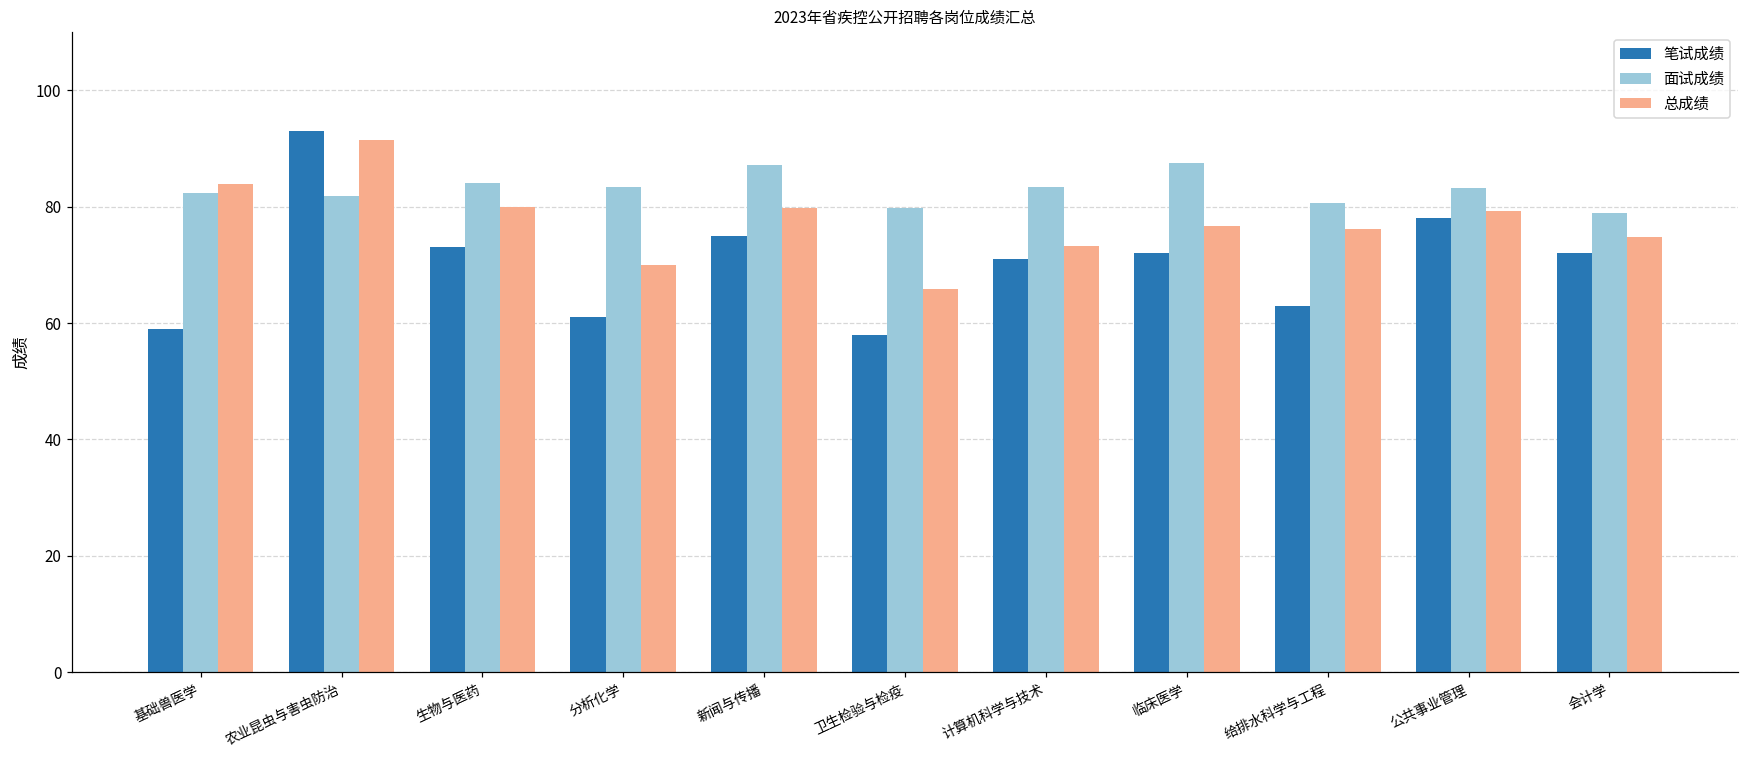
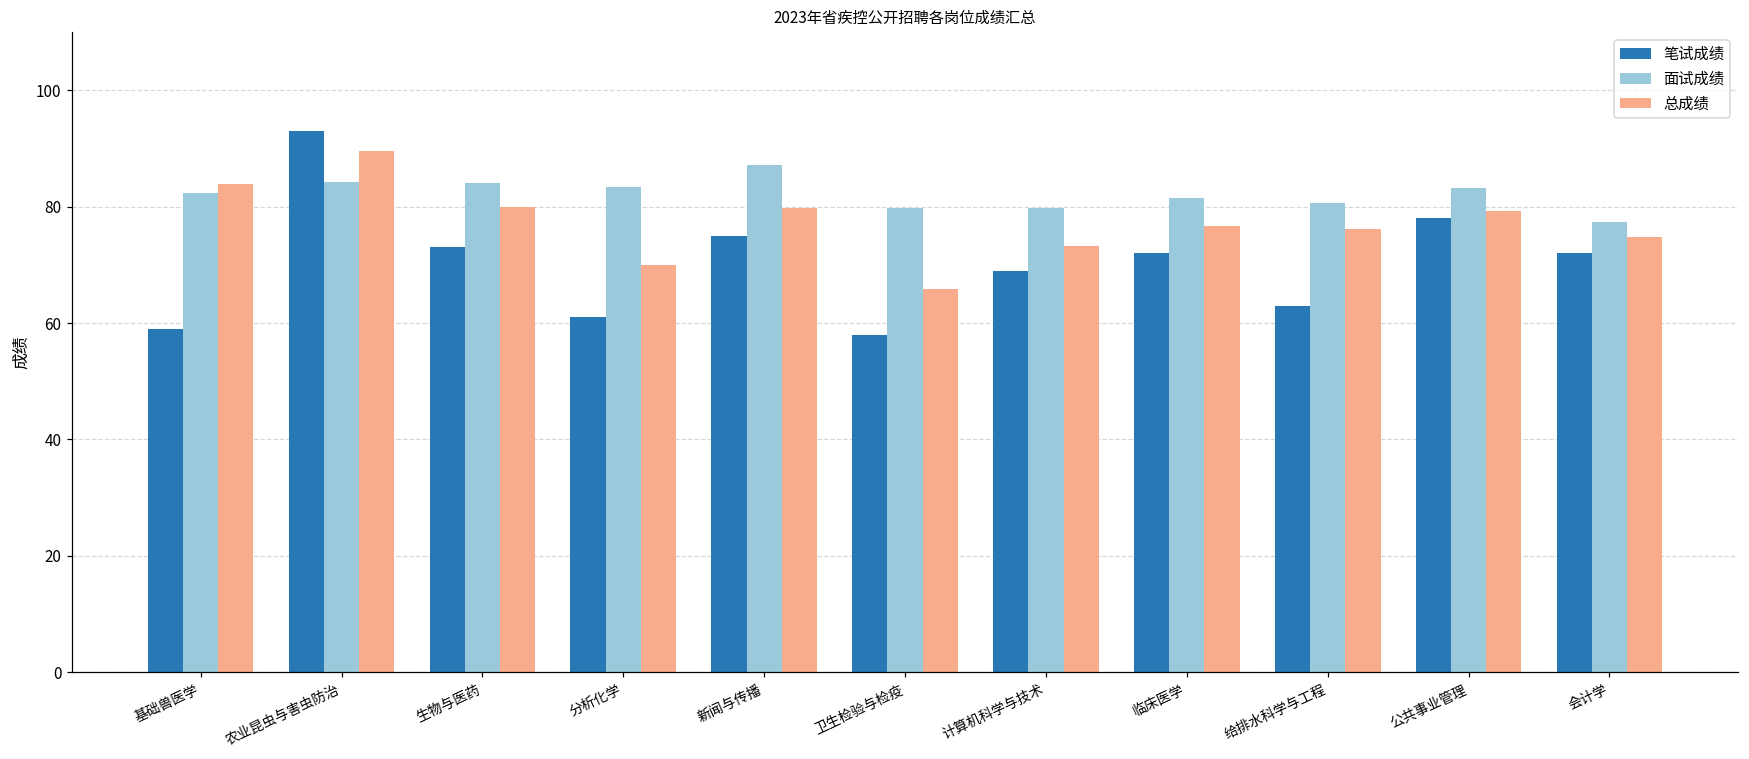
面试成绩, 农业昆虫与害虫防治: 82 -> 84
总成绩, 农业昆虫与害虫防治: 91 -> 90
笔试成绩, 计算机科学与技术: 71 -> 69
面试成绩, 计算机科学与技术: 83 -> 80
面试成绩, 临床医学: 87 -> 81
面试成绩, 会计学: 79 -> 77
